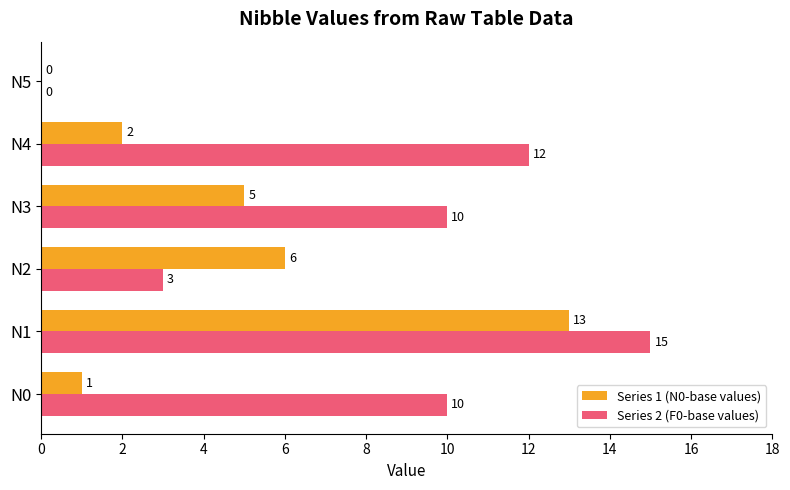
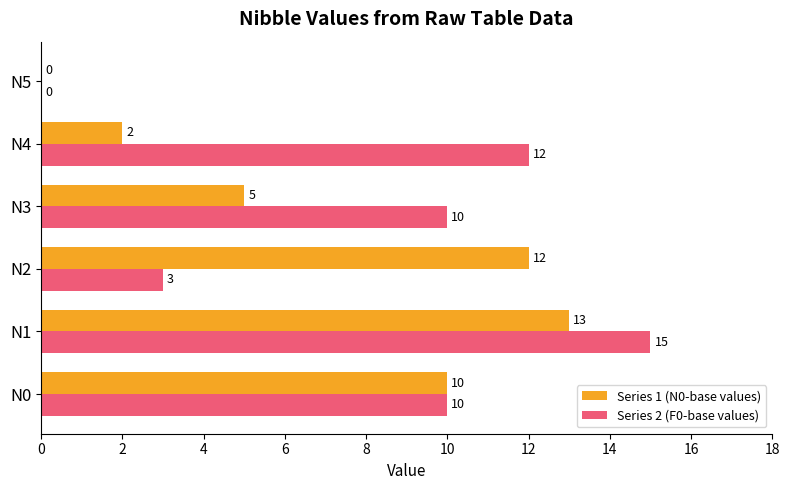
Series 1 (N0-base values), N2: 6 -> 12
Series 1 (N0-base values), N0: 1 -> 10
